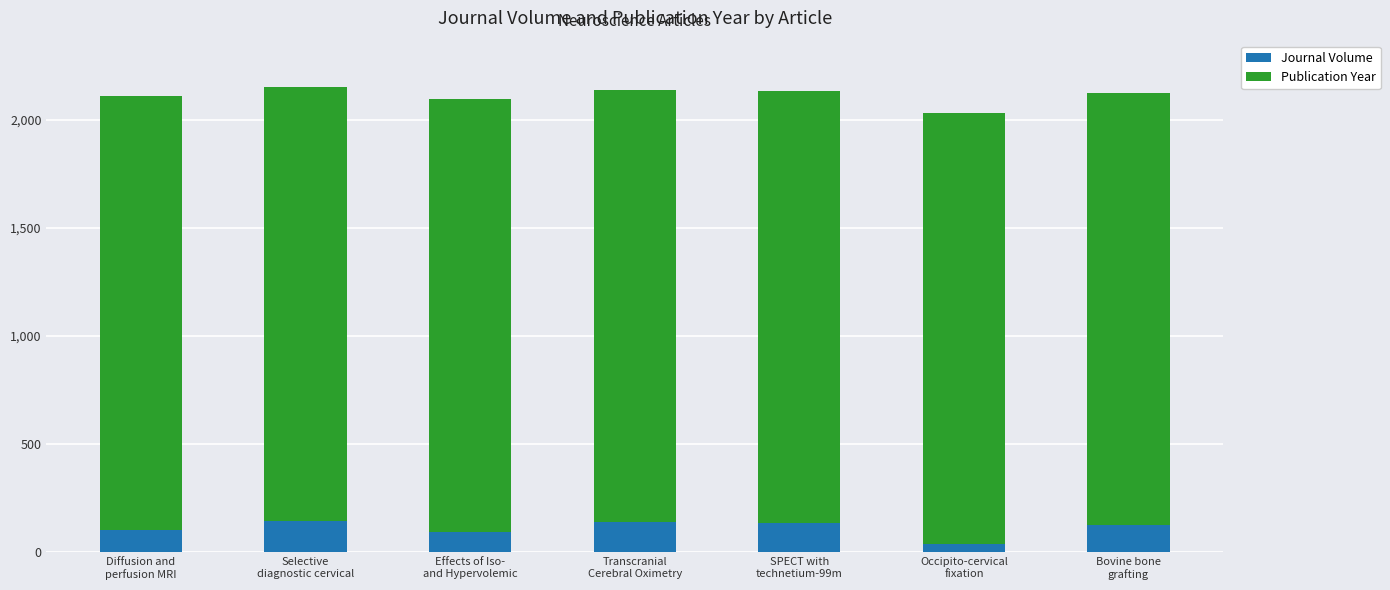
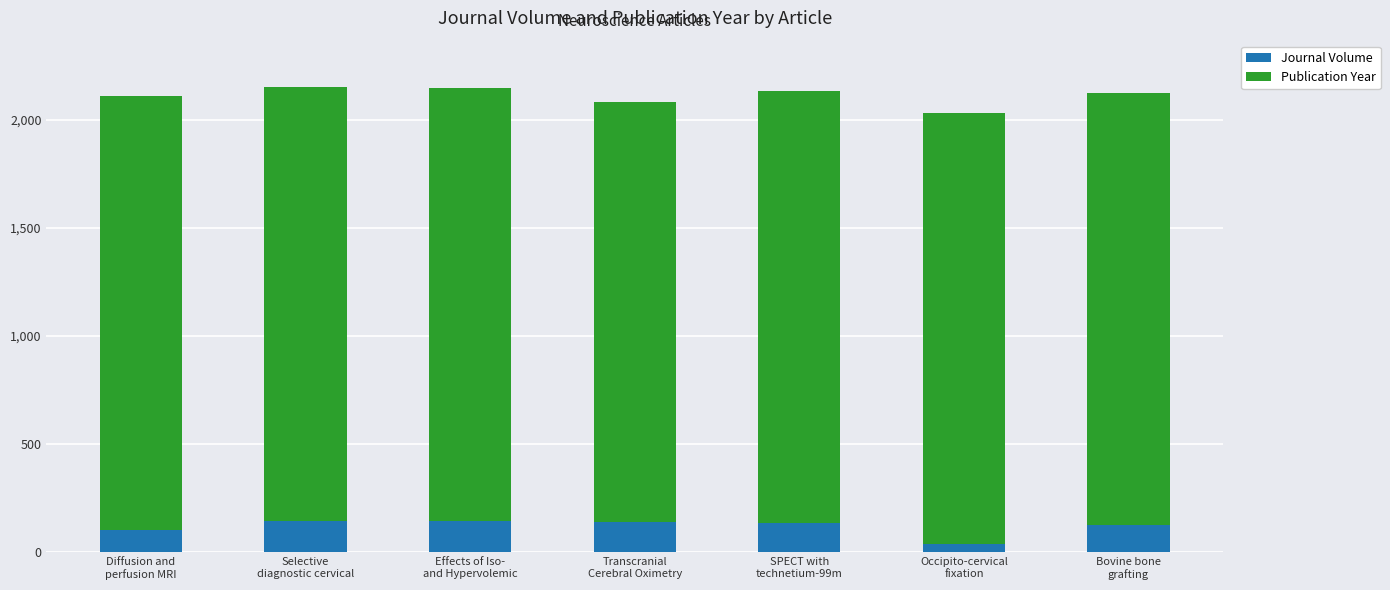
Journal Volume, Effects of Iso- and Hypervolemic: 90 -> 140
Publication Year, Transcranial Cerebral Oximetry: 2,000 -> 1,940
